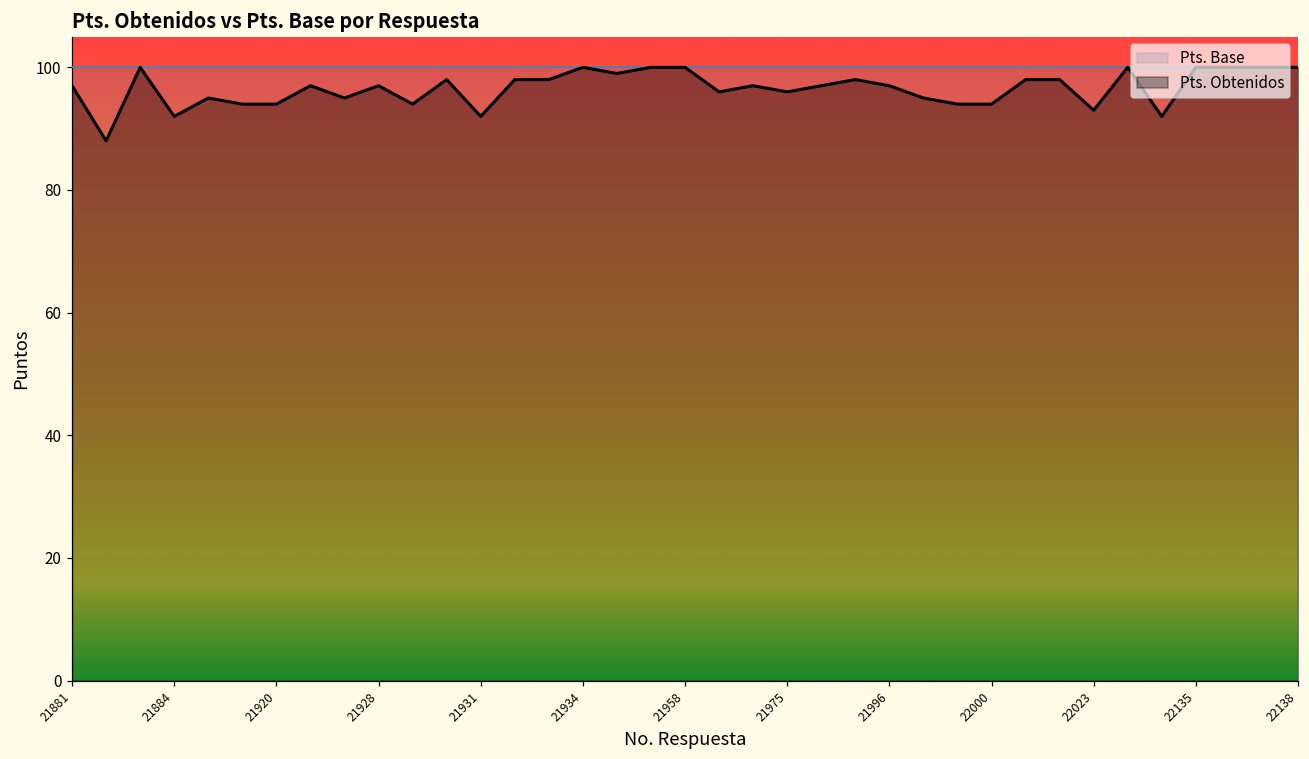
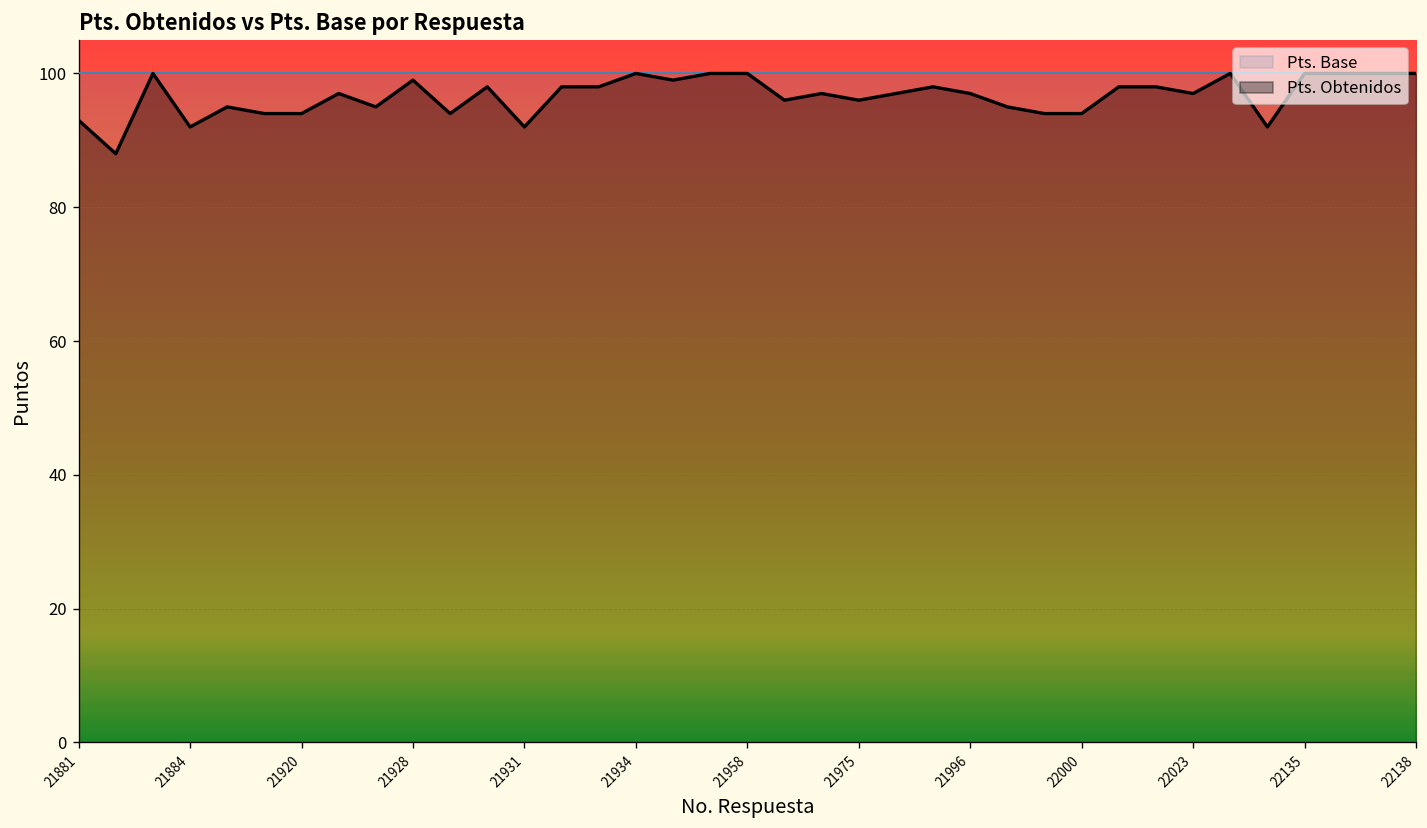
Pts. Obtenidos, 21881: 97 -> 93
Pts. Obtenidos, 21928: 97 -> 99
Pts. Obtenidos, 22023: 93 -> 97
